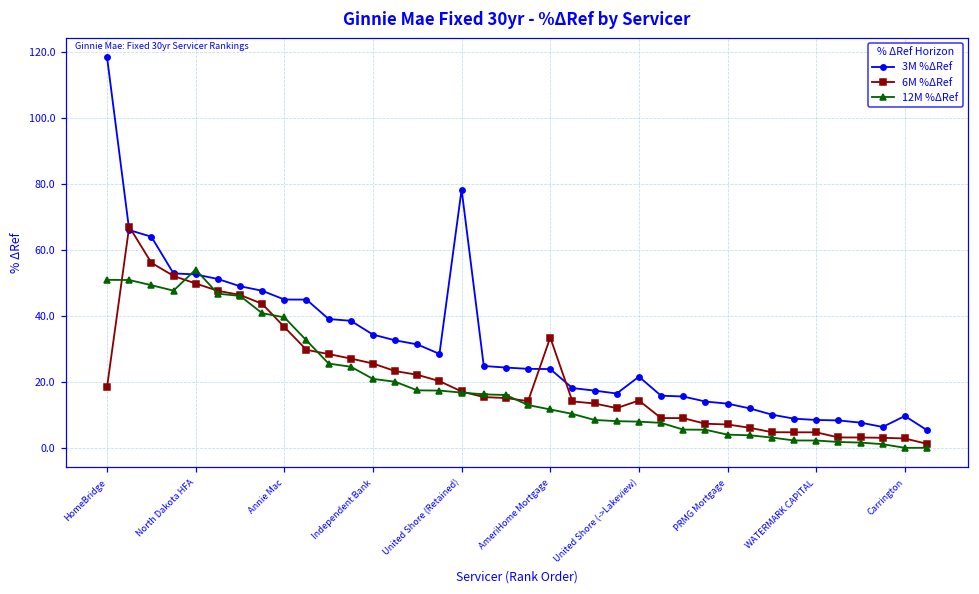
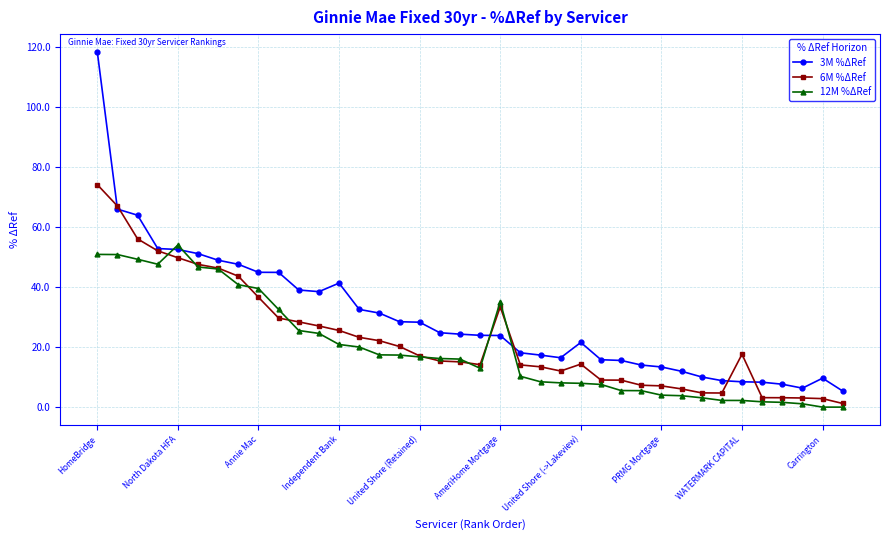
6M %ΔRef, HomeBridge: 18 -> 74
3M %ΔRef, Independent Bank: 34 -> 41
3M %ΔRef, United Shore (Retained): 78 -> 28
12M %ΔRef, AmeriHome Mortgage: 12 -> 35
6M %ΔRef, WATERMARK CAPITAL: 5 -> 18
